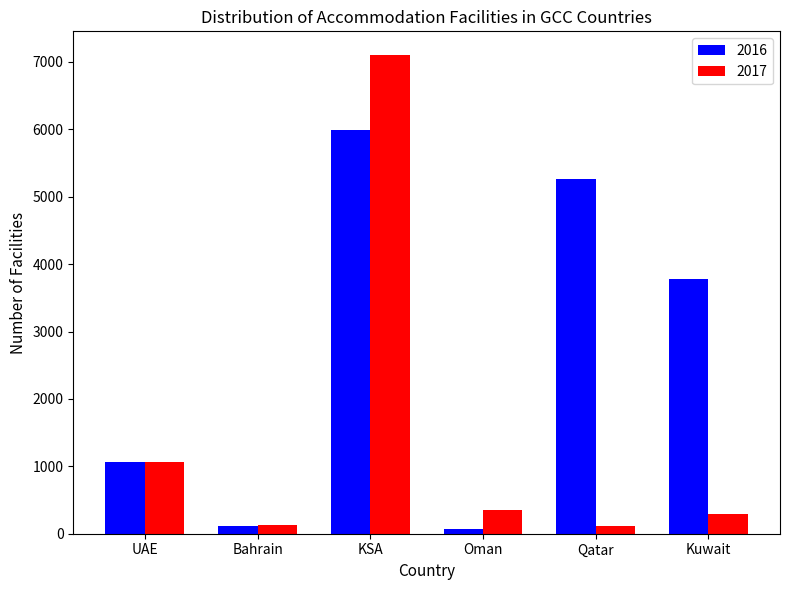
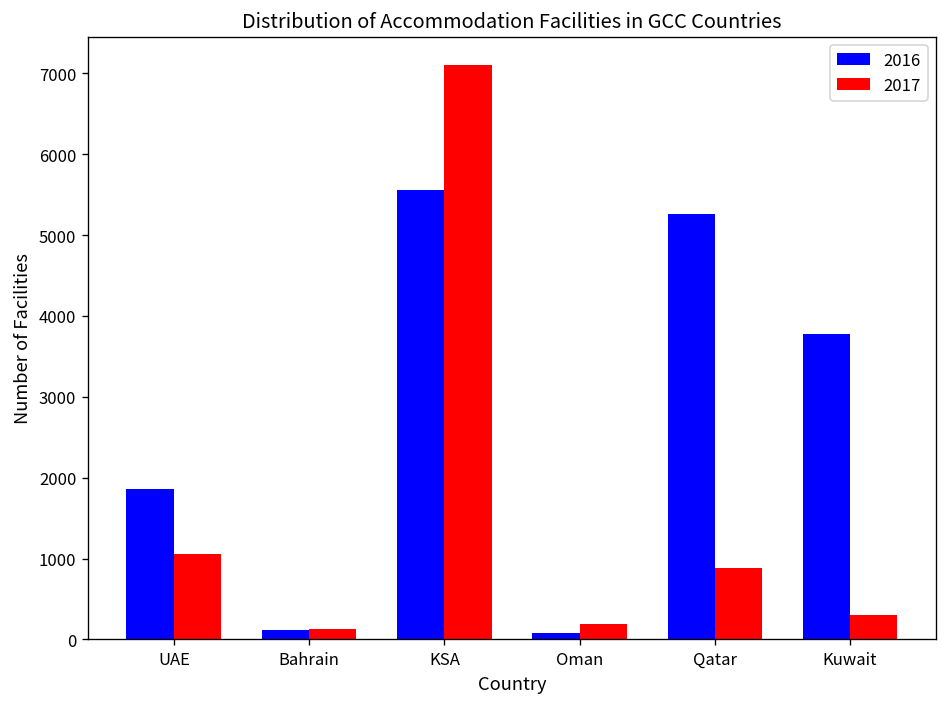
2016, UAE: 1100 -> 1900
2016, KSA: 6000 -> 5600
2017, Oman: 400 -> 200
2017, Qatar: 100 -> 900
